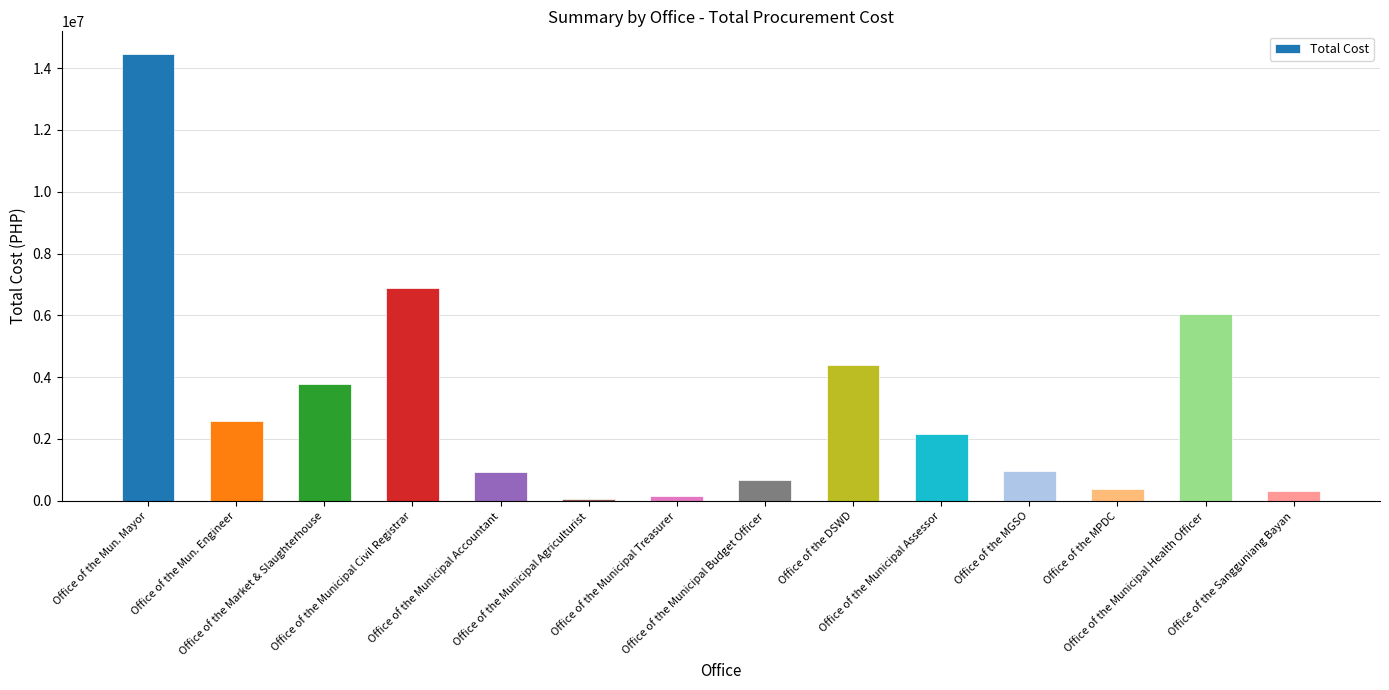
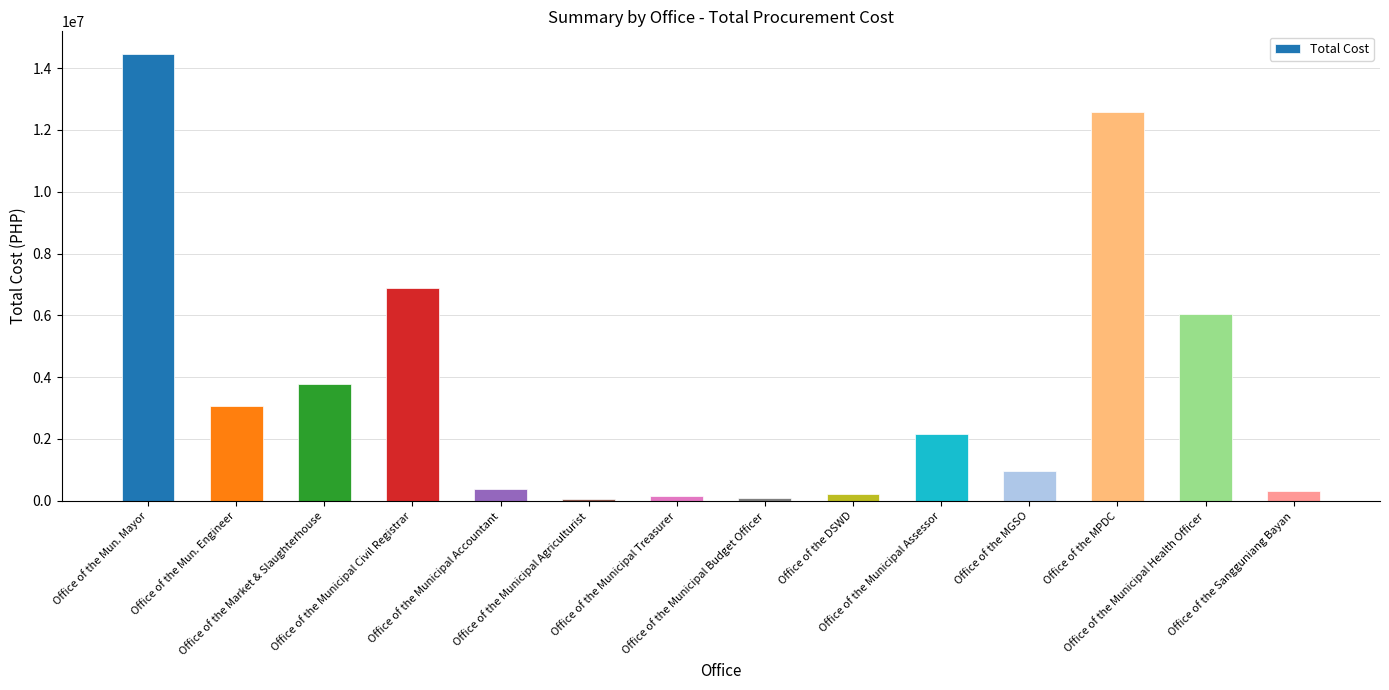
Office of the Mun. Engineer: 2600000 -> 3100000
Office of the Municipal Accountant: 900000 -> 400000
Office of the Municipal Budget Officer: 700000 -> 100000
Office of the DSWD: 4400000 -> 200000
Office of the MPDC: 400000 -> 12600000
